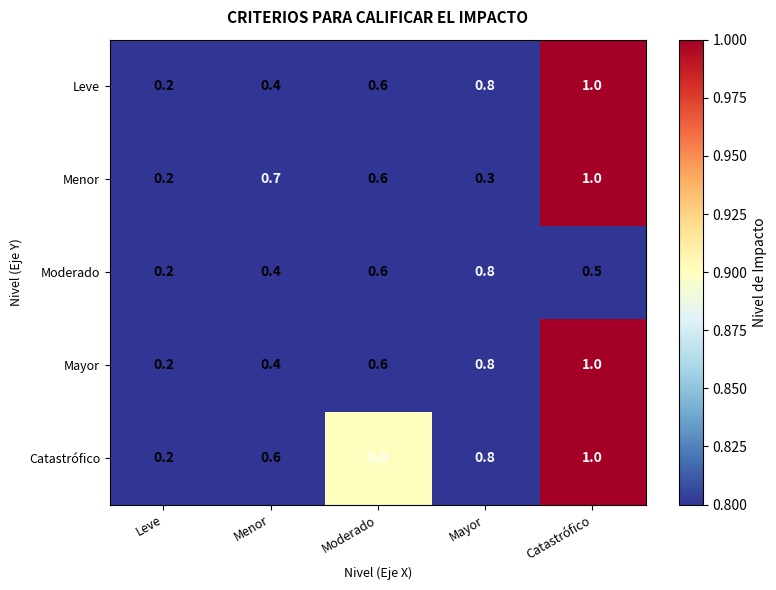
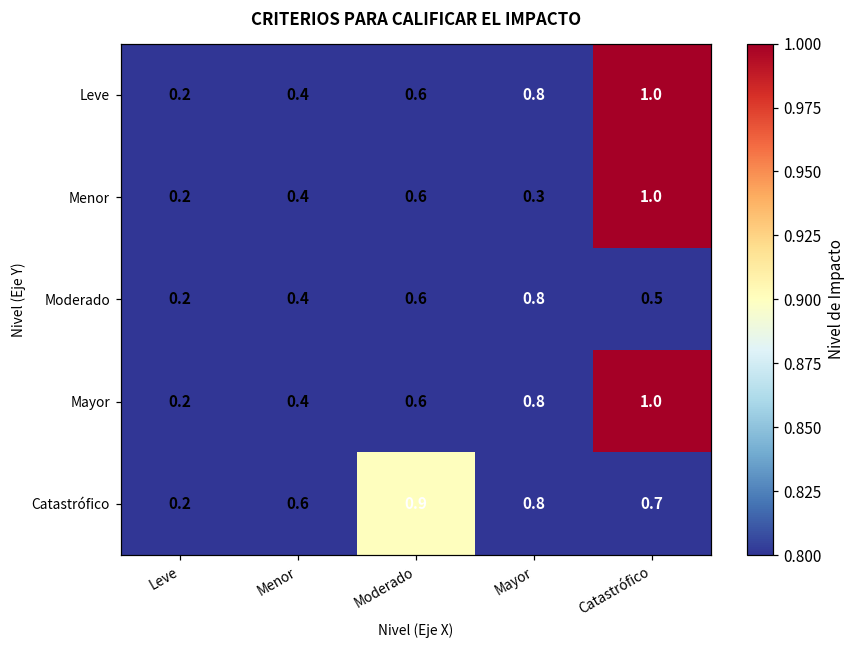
Menor, Menor: 0.7 -> 0.4
Catastrófico, Catastrófico: 1.0 -> 0.7
